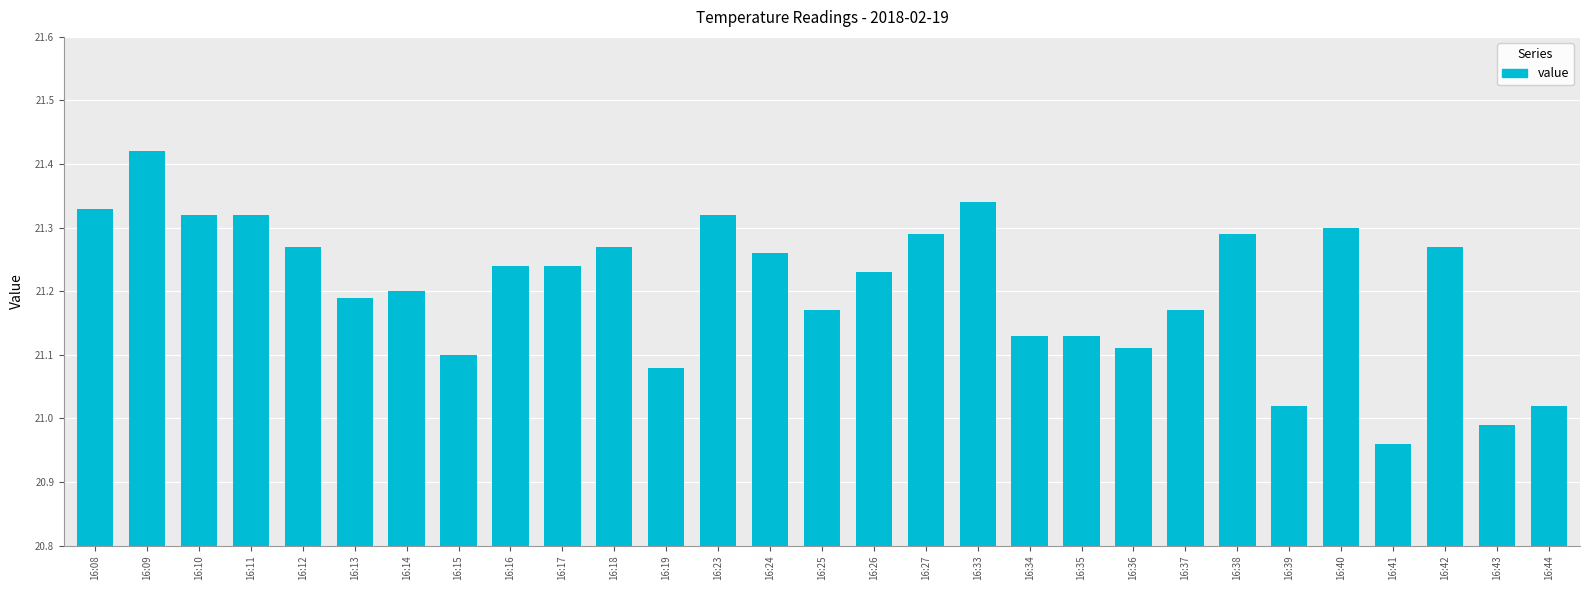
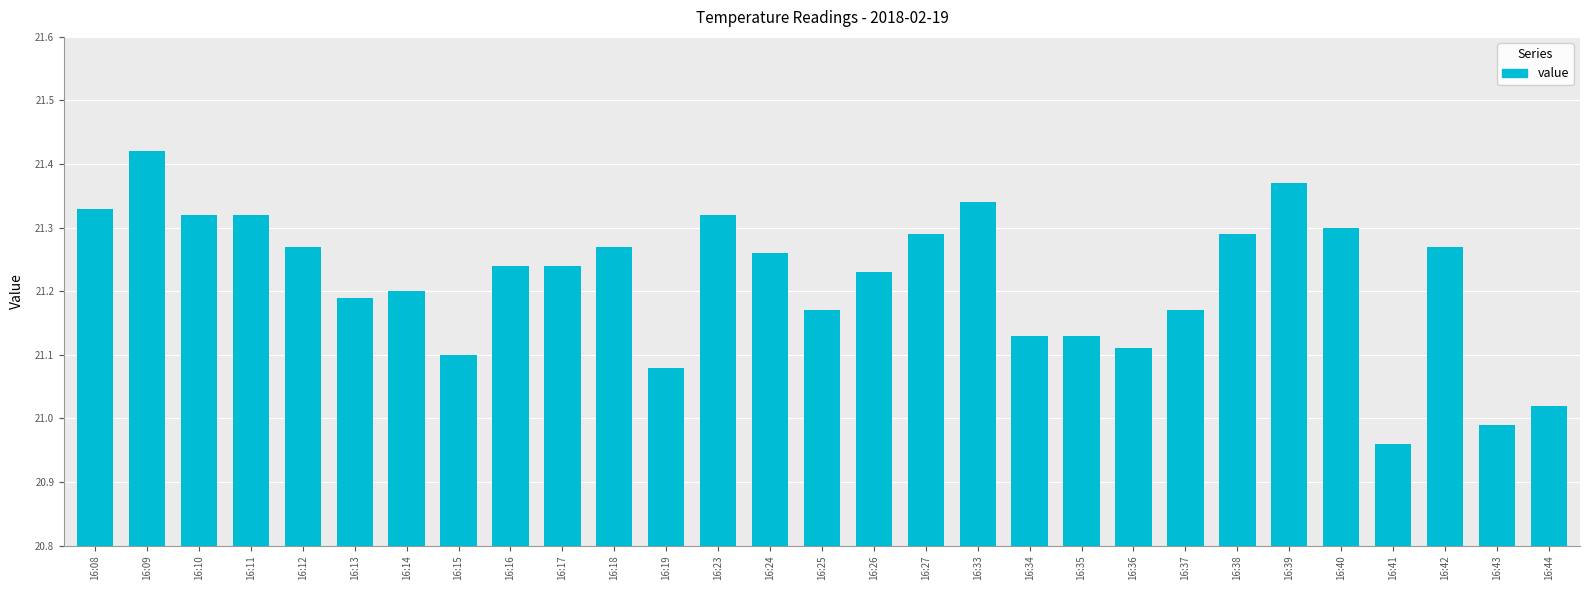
16:39: 21.02 -> 21.37
